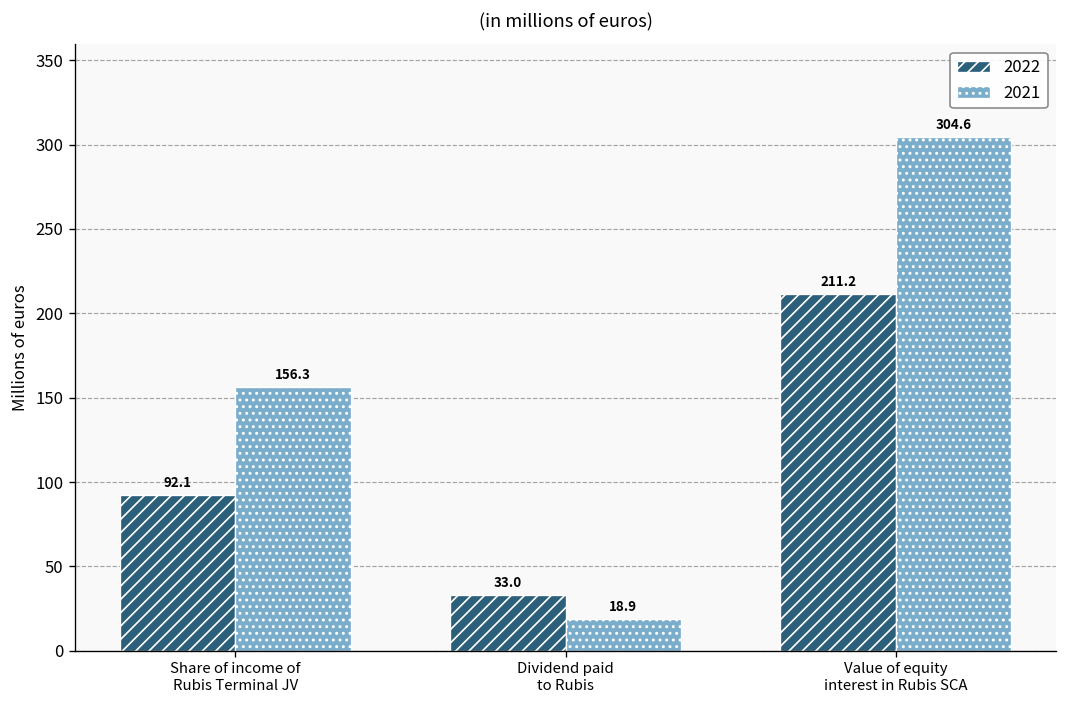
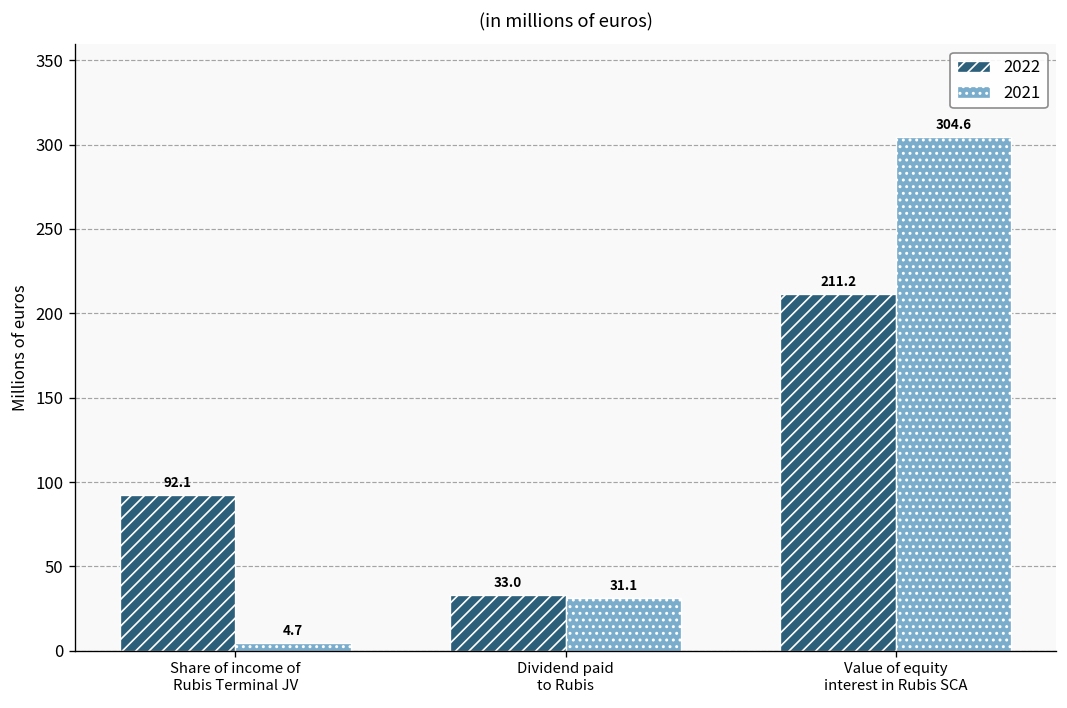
2021, Share of income of Rubis Terminal JV: 156.3 -> 4.7
2021, Dividend paid to Rubis: 18.9 -> 31.1
